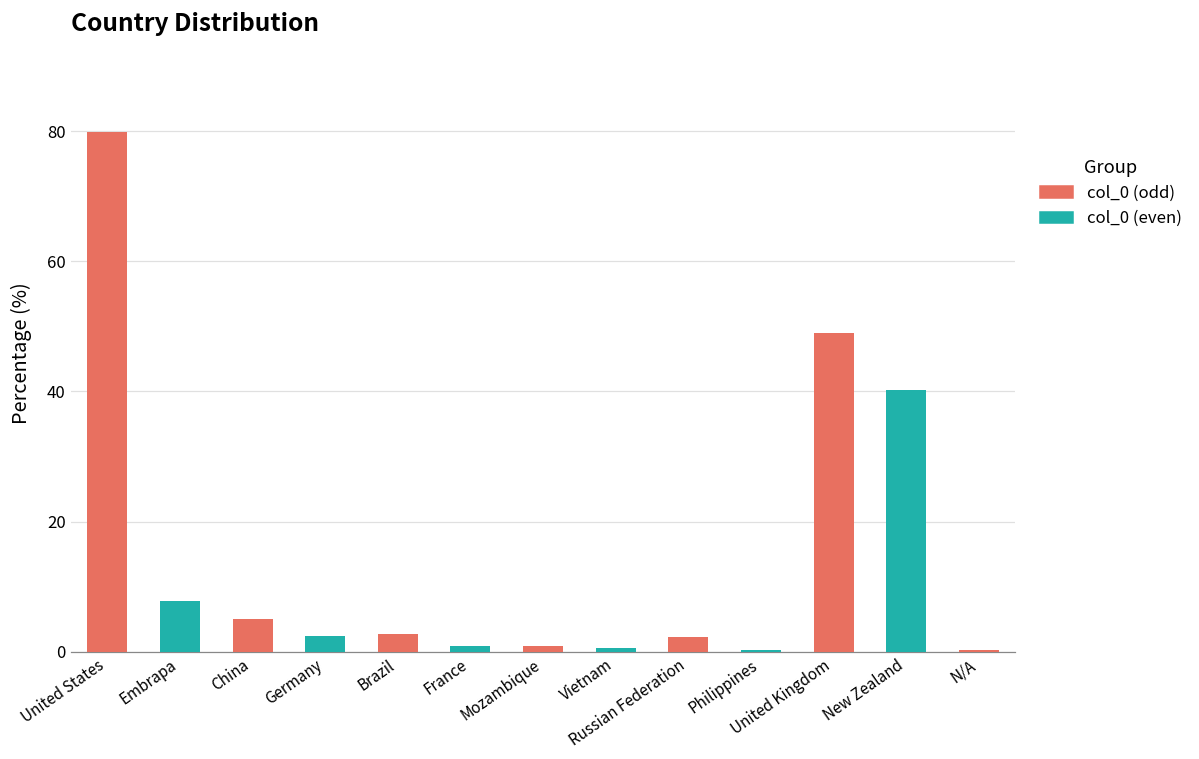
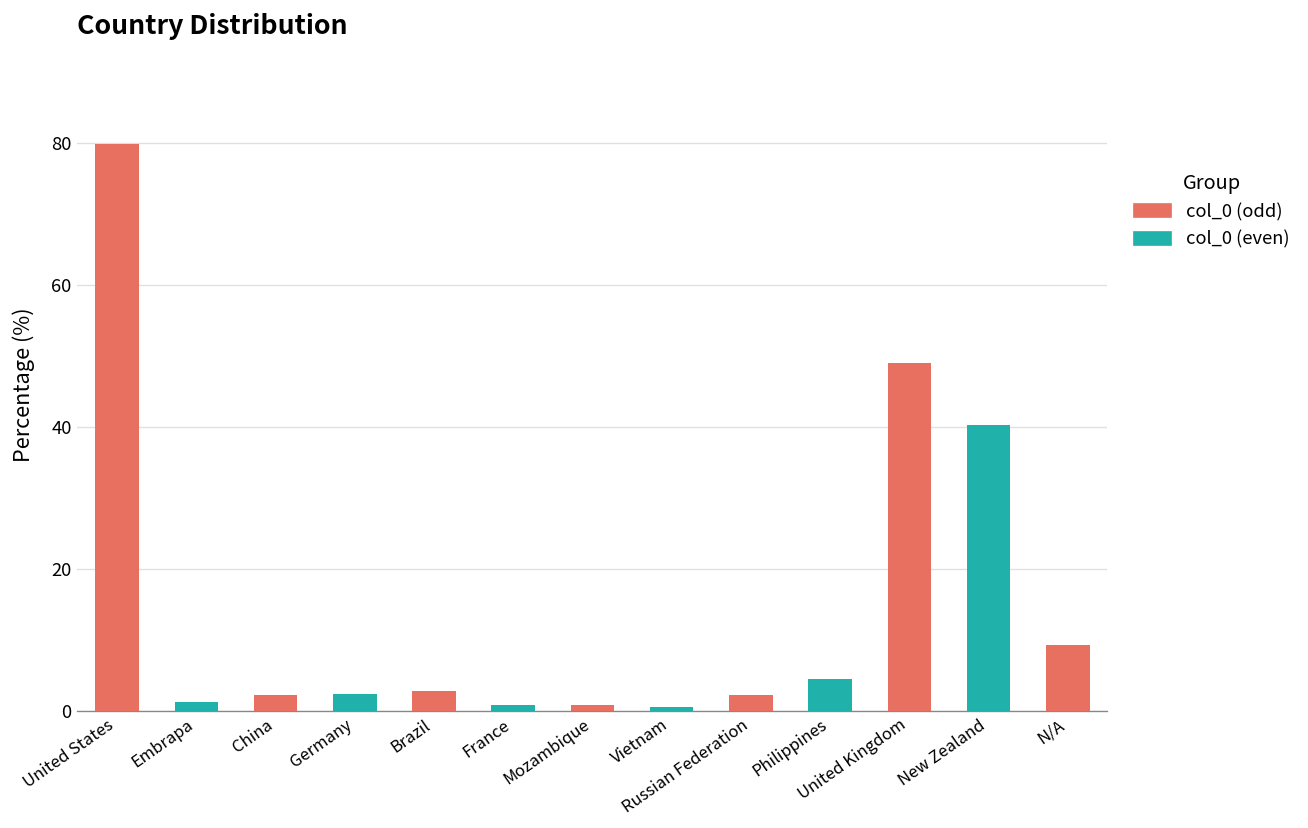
Embrapa: 8 -> 1
China: 5 -> 2
Philippines: 0 -> 5
N/A: 0 -> 9
